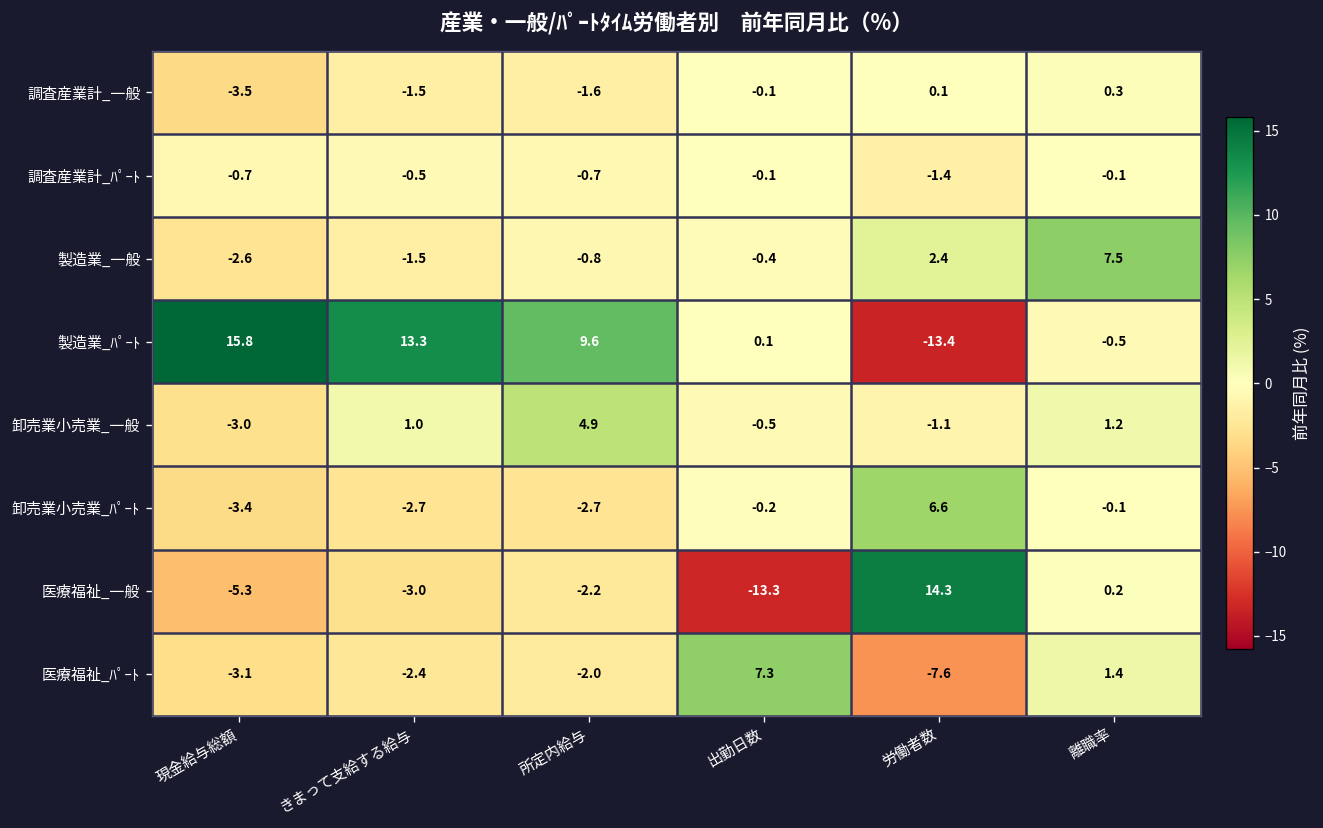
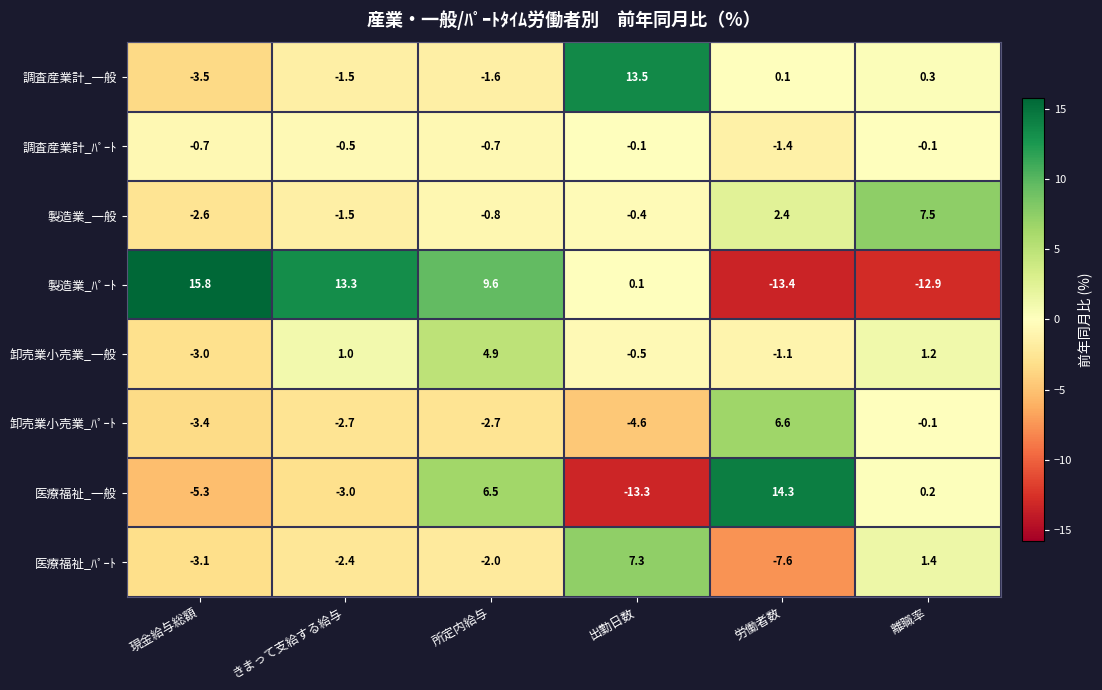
調査産業計_一般, 出勤日数: -0.1 -> 13.5
製造業_ﾊﾟｰﾄ, 離職率: -0.5 -> -12.9
卸売業小売業_ﾊﾟｰﾄ, 出勤日数: -0.2 -> -4.6
医療福祉_一般, 所定内給与: -2.2 -> 6.5
